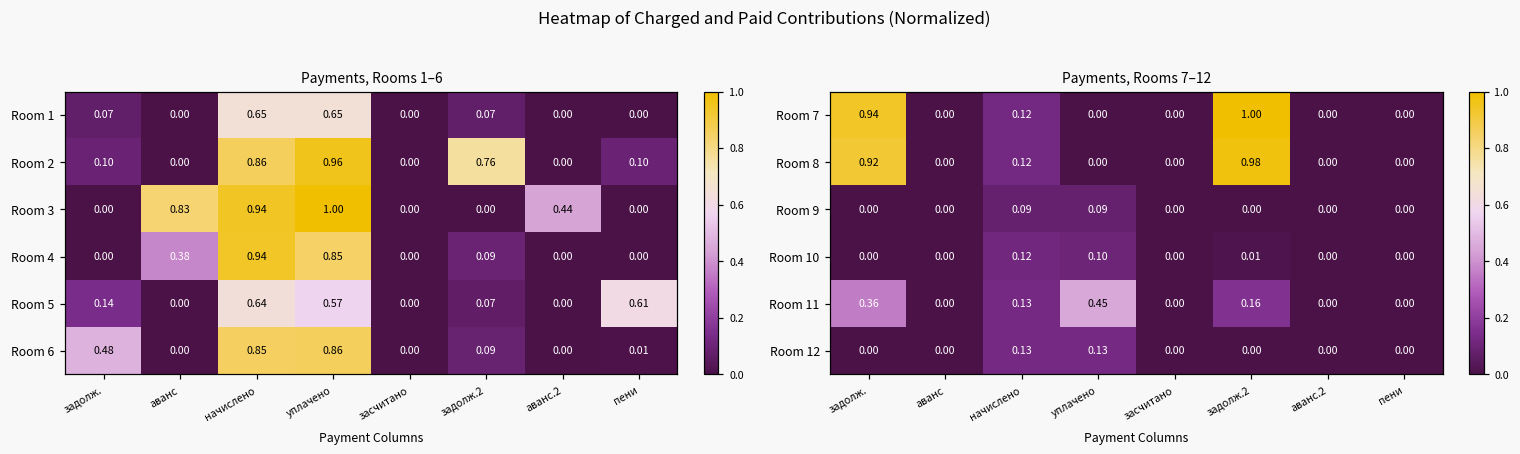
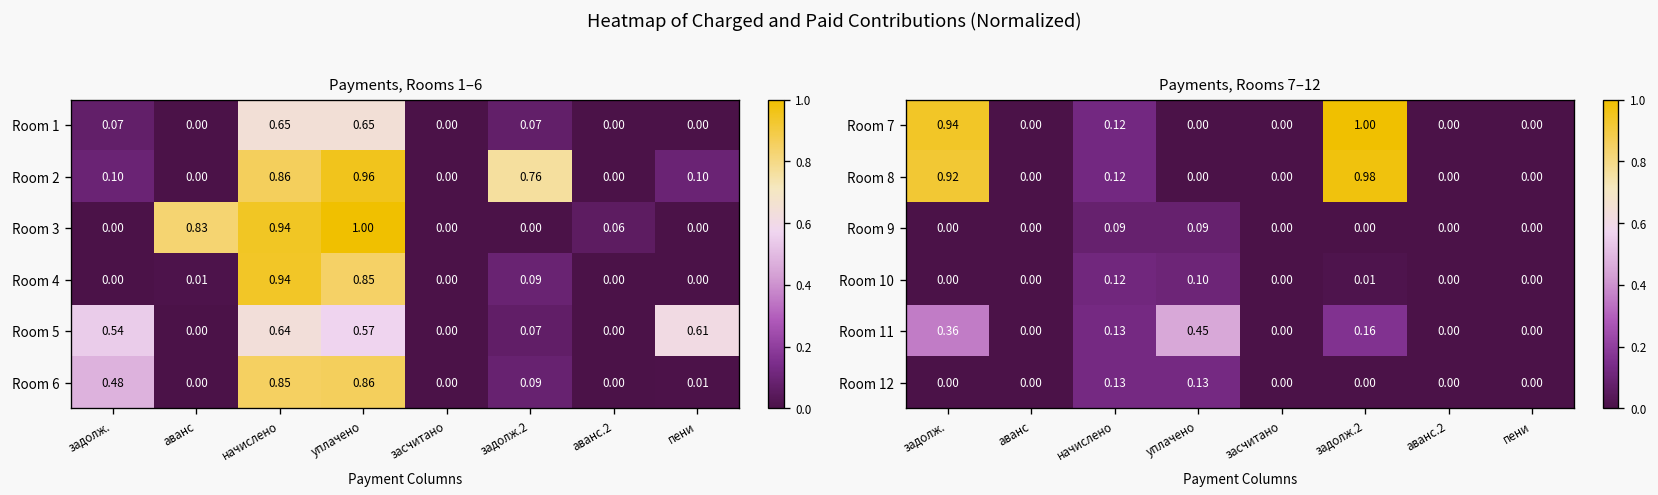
Payments, Rooms 1–6, Room 3, аванс.2: 0.44 -> 0.06
Payments, Rooms 1–6, Room 4, аванс: 0.38 -> 0.01
Payments, Rooms 1–6, Room 5, задолж.: 0.14 -> 0.54
